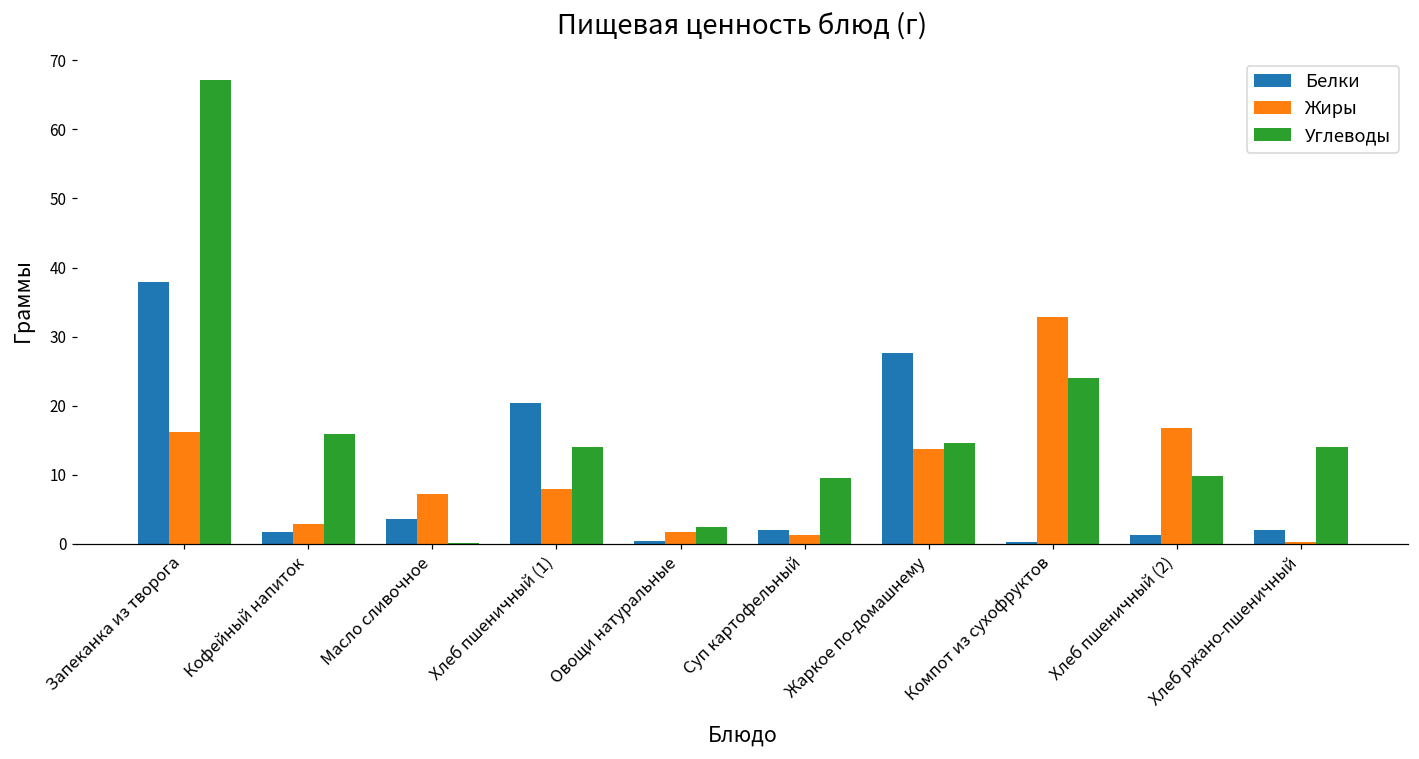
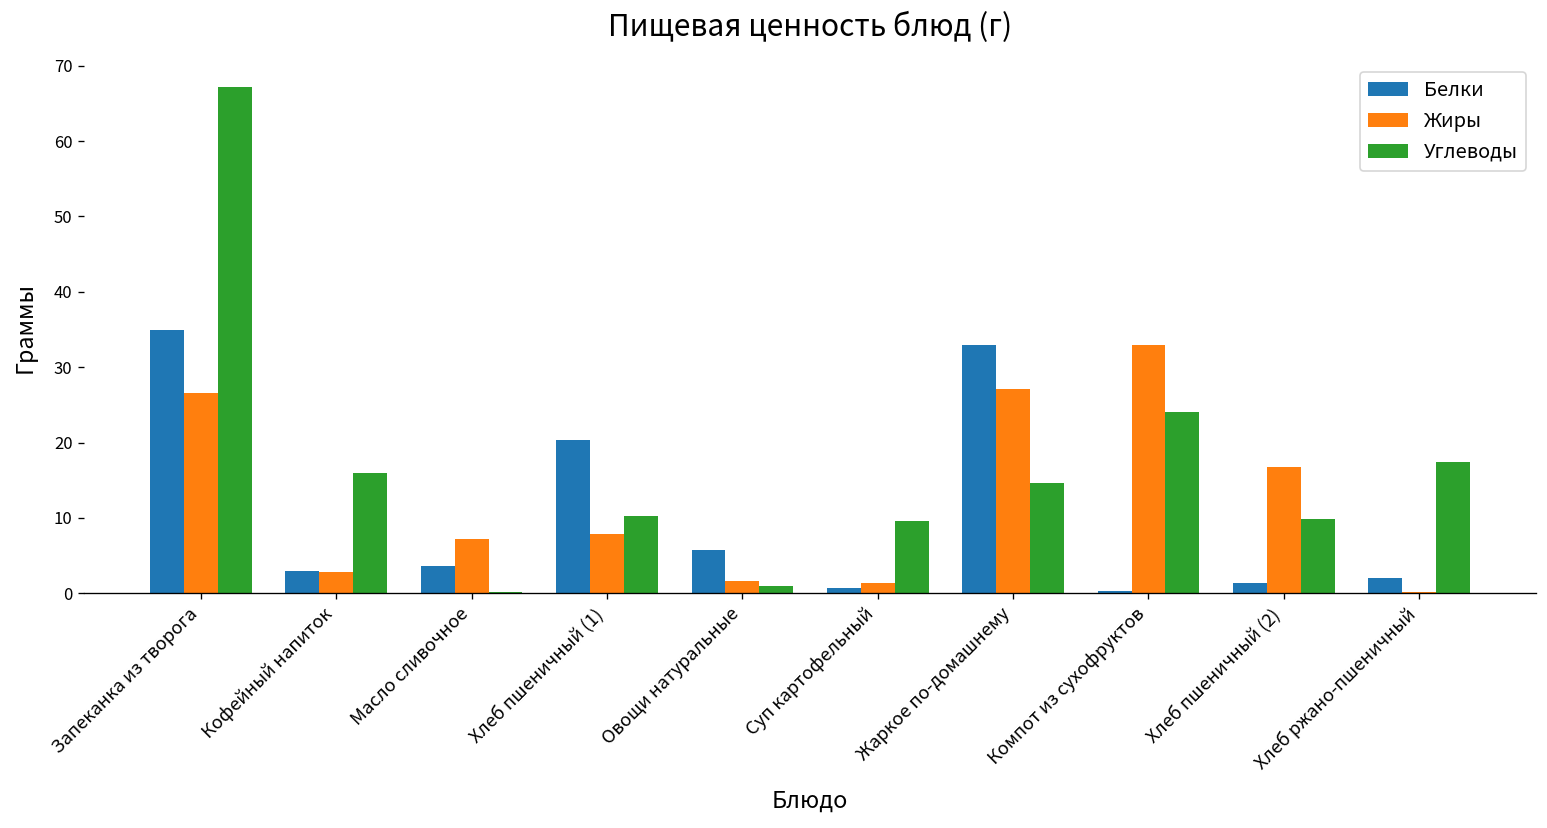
Белки, Запеканка из творога: 38 -> 35
Жиры, Запеканка из творога: 16 -> 27
Белки, Кофейный напиток: 2 -> 3
Углеводы, Хлеб пшеничный (1): 14 -> 10
Белки, Овощи натуральные: 0 -> 6
Углеводы, Овощи натуральные: 2 -> 1
Белки, Суп картофельный: 2 -> 1
Белки, Жаркое по-домашнему: 28 -> 33
Жиры, Жаркое по-домашнему: 14 -> 27
Углеводы, Хлеб ржано-пшеничный: 14 -> 17
